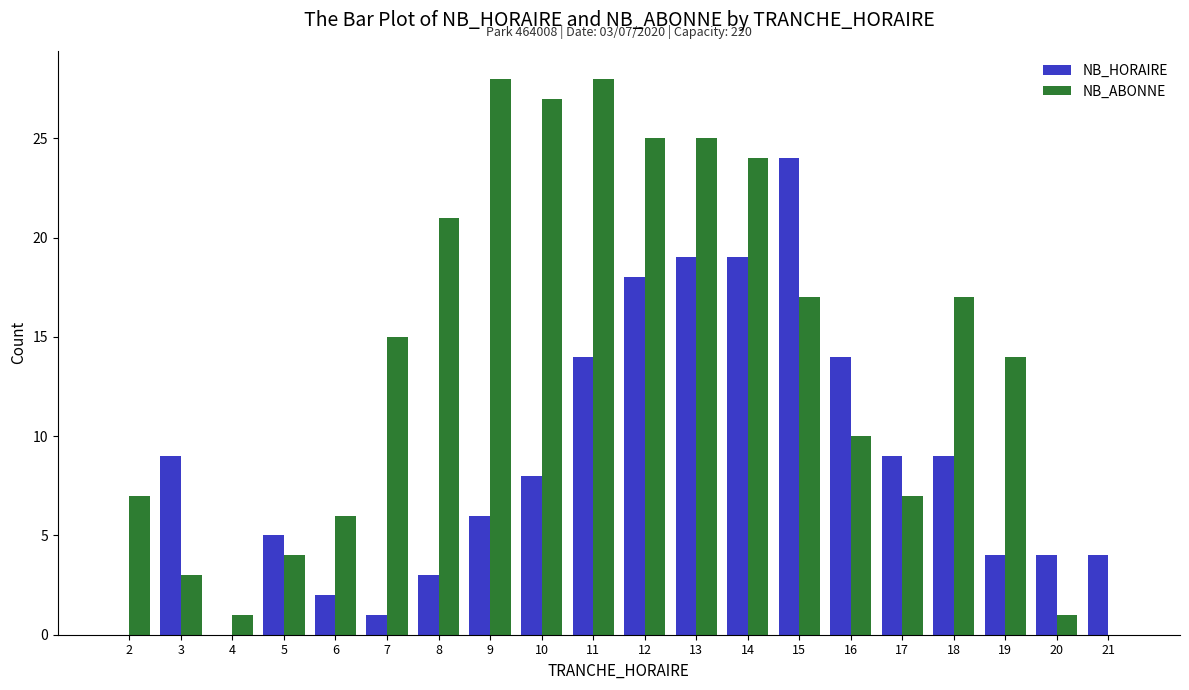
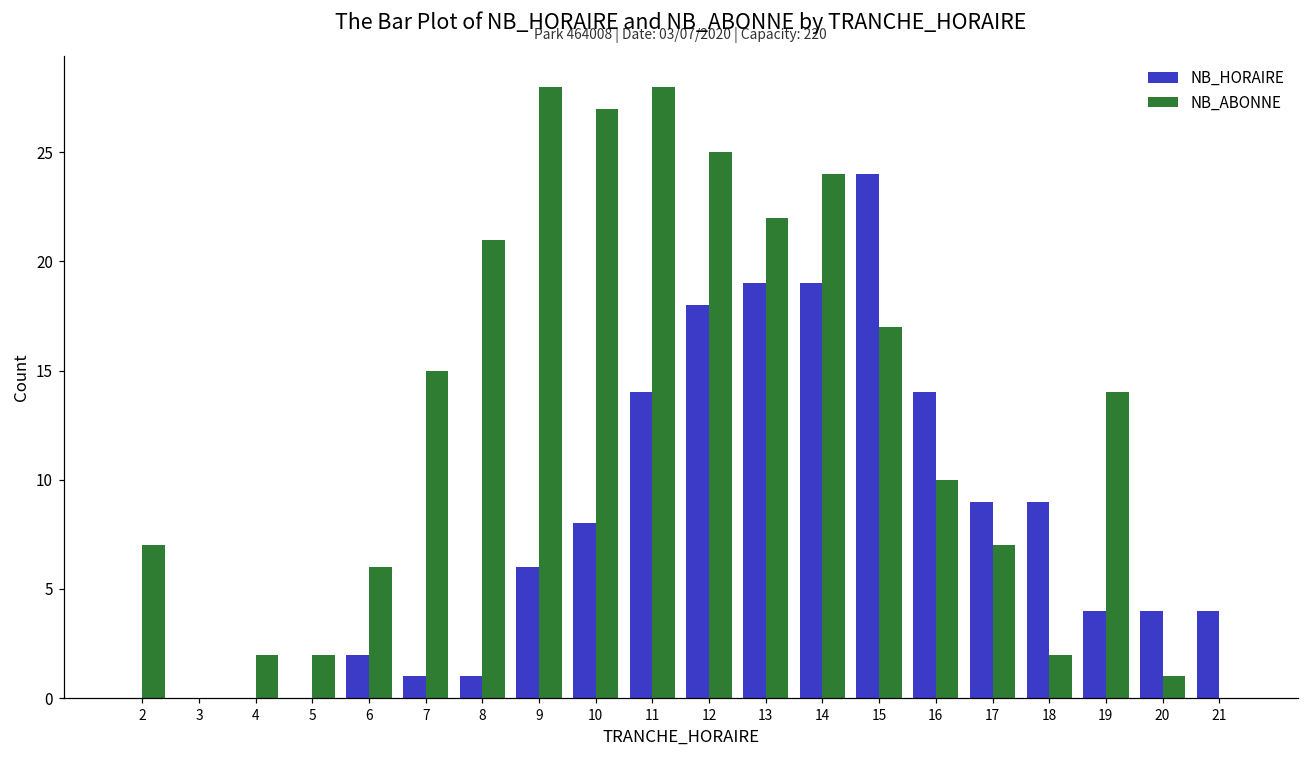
NB_HORAIRE, 3: 9 -> 0
NB_ABONNE, 3: 3 -> 0
NB_ABONNE, 4: 1 -> 2
NB_HORAIRE, 5: 5 -> 0
NB_ABONNE, 5: 4 -> 2
NB_HORAIRE, 8: 3 -> 1
NB_ABONNE, 13: 25 -> 22
NB_ABONNE, 18: 17 -> 2
